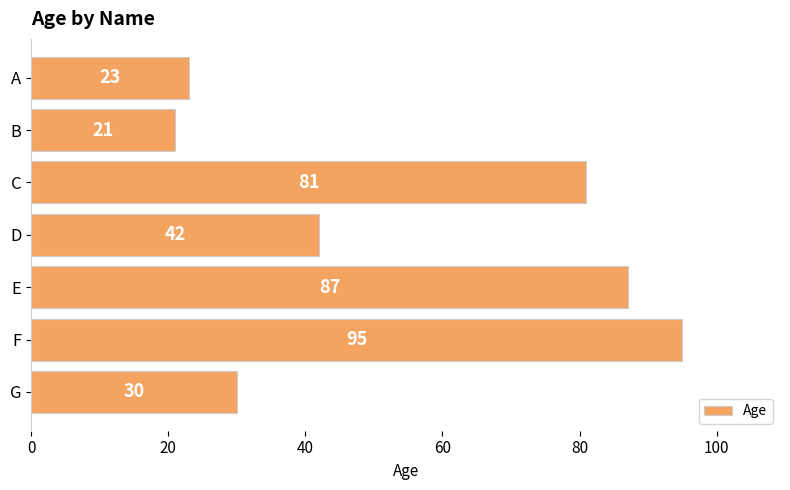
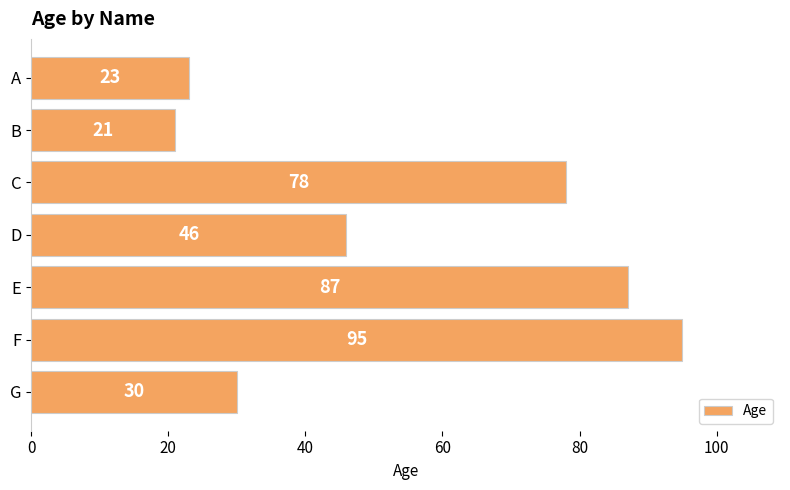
C: 81 -> 78
D: 42 -> 46
